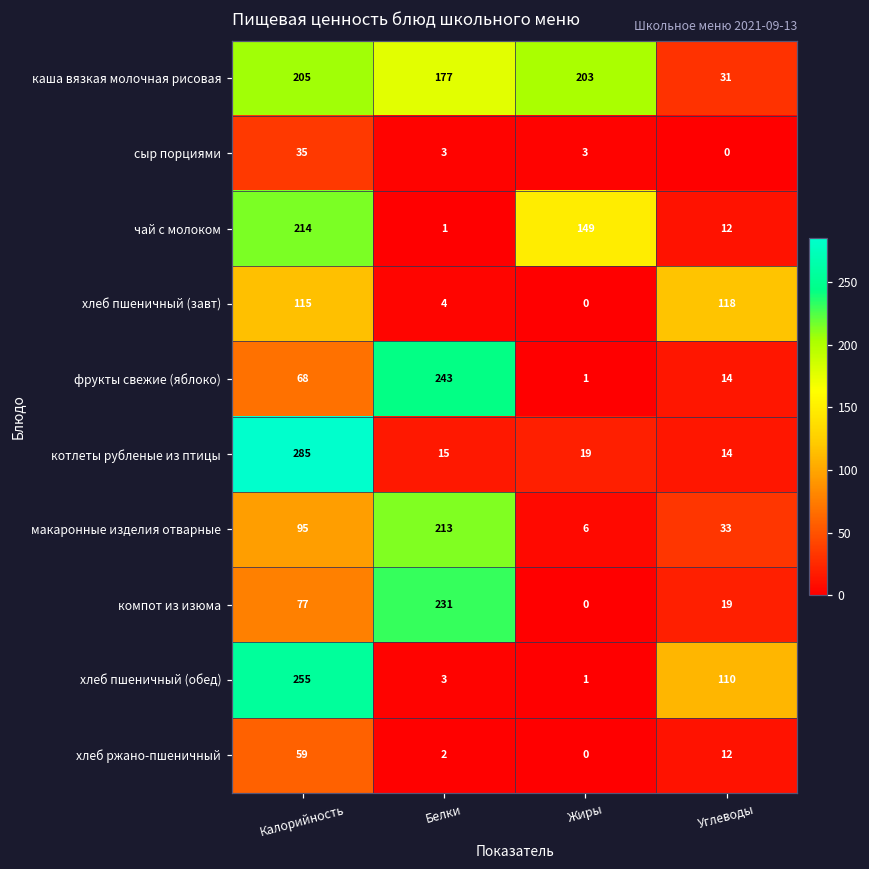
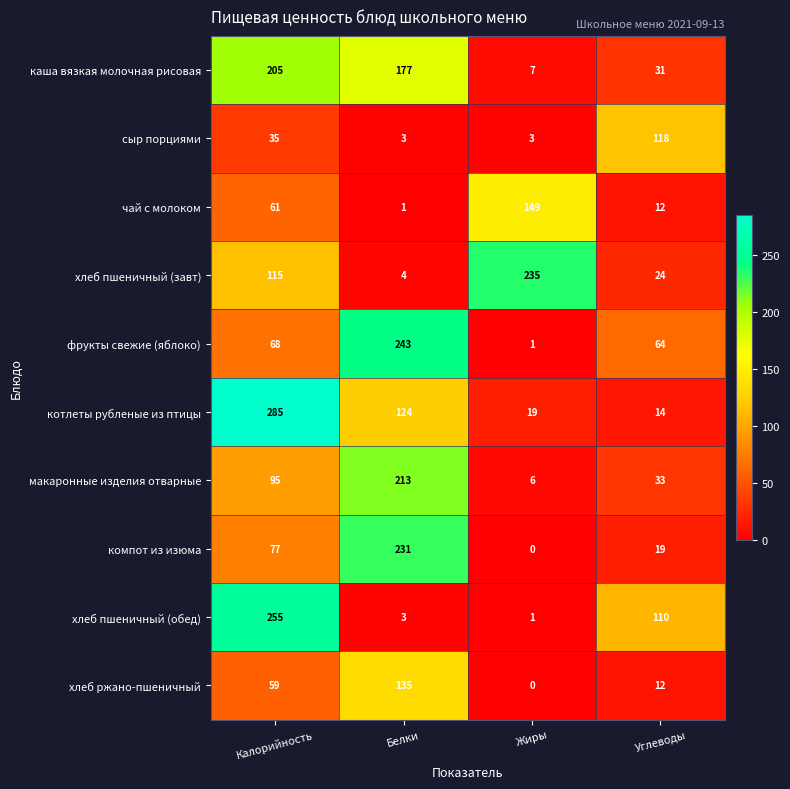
каша вязкая молочная рисовая, Жиры: 203 -> 7
сыр порциями, Углеводы: 0 -> 118
чай с молоком, Калорийность: 214 -> 61
хлеб пшеничный (завт), Жиры: 0 -> 235
хлеб пшеничный (завт), Углеводы: 118 -> 24
фрукты свежие (яблоко), Углеводы: 14 -> 64
котлеты рубленые из птицы, Белки: 15 -> 124
хлеб ржано-пшеничный, Белки: 2 -> 135
